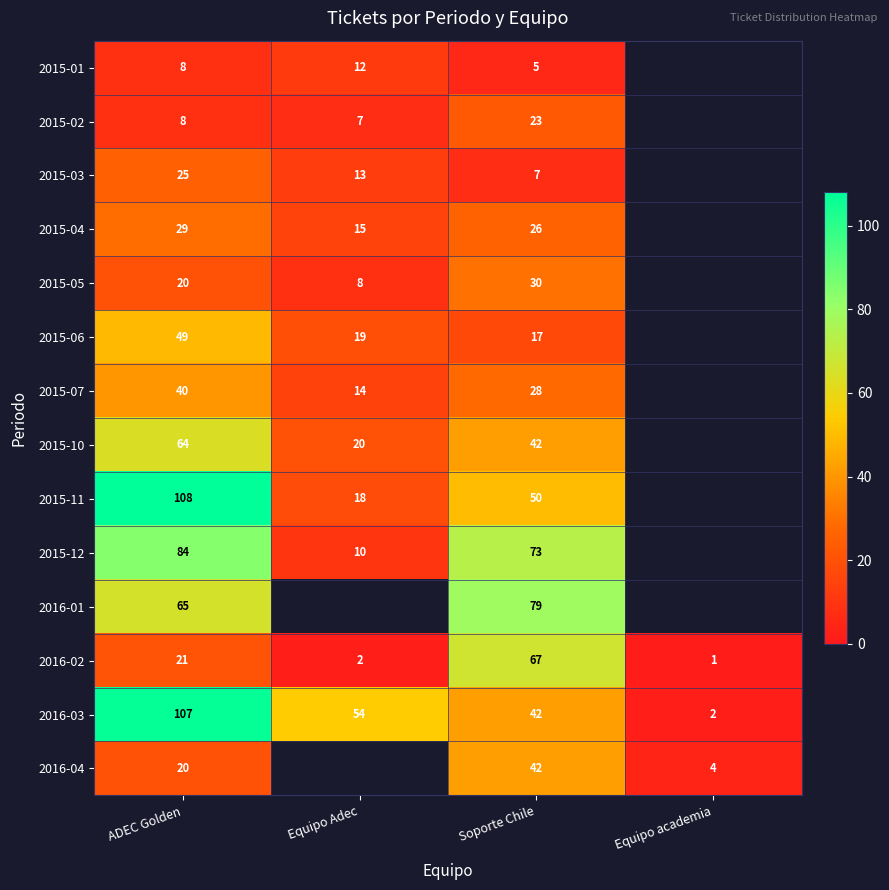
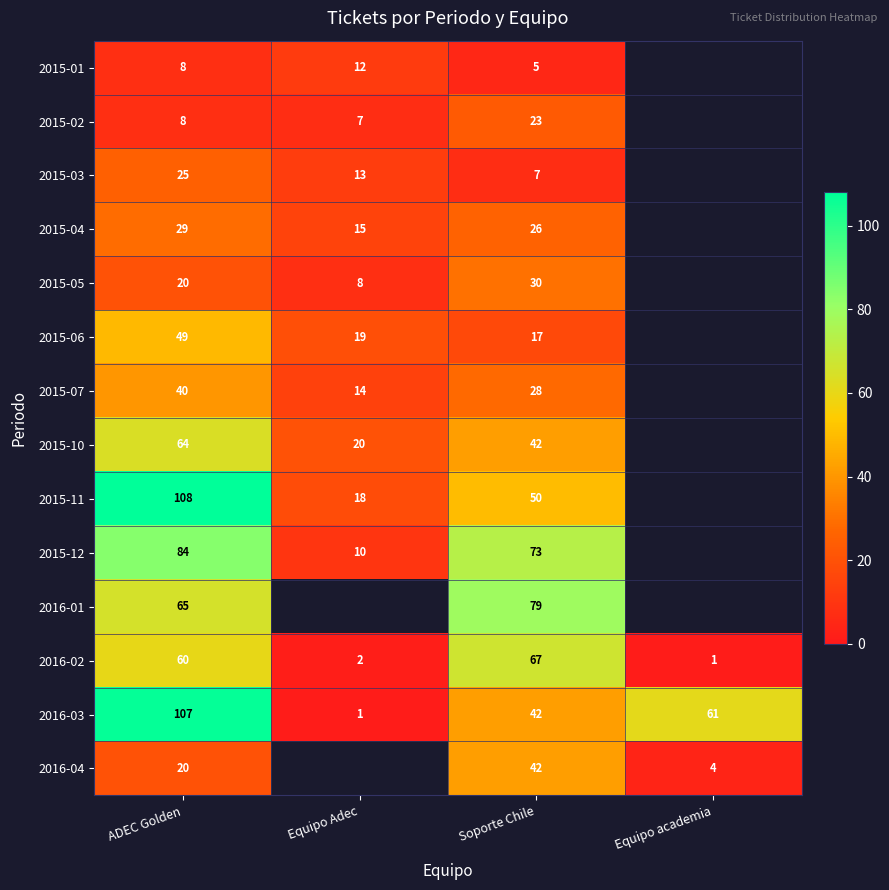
2016-02, ADEC Golden: 21 -> 60
2016-03, Equipo Adec: 54 -> 1
2016-03, Equipo academia: 2 -> 61
